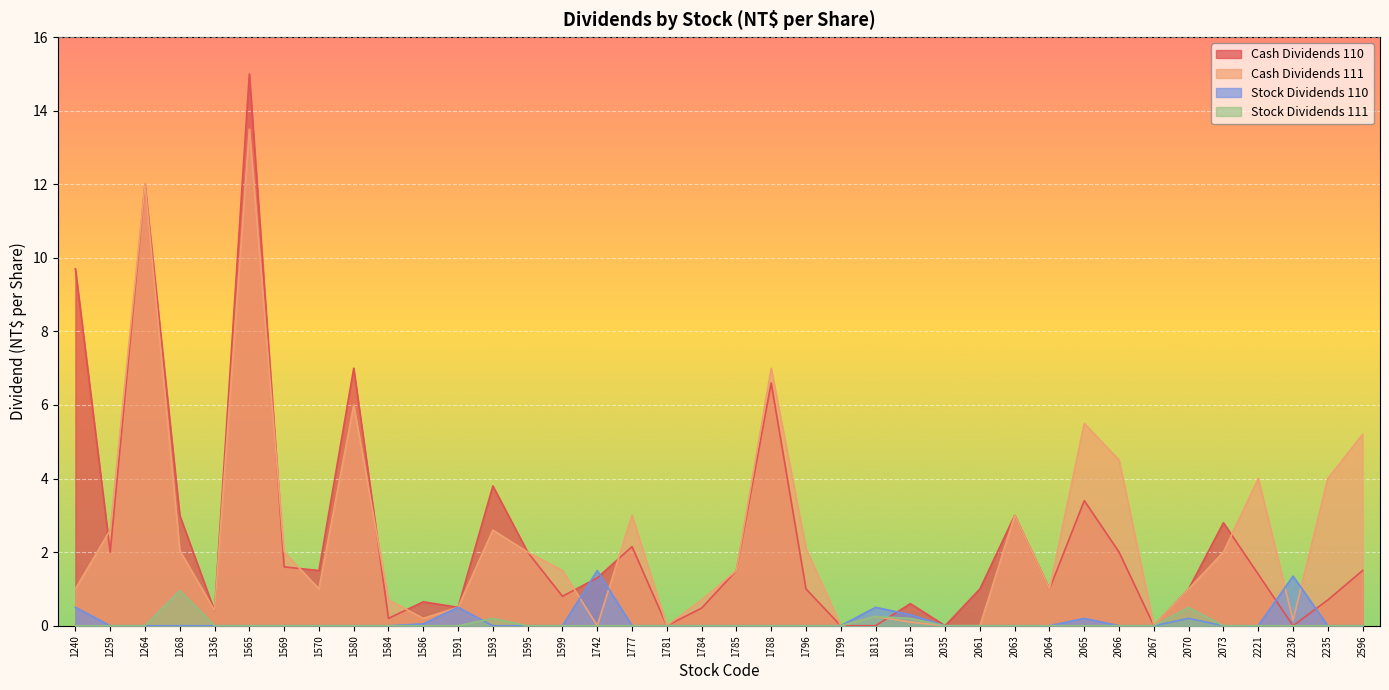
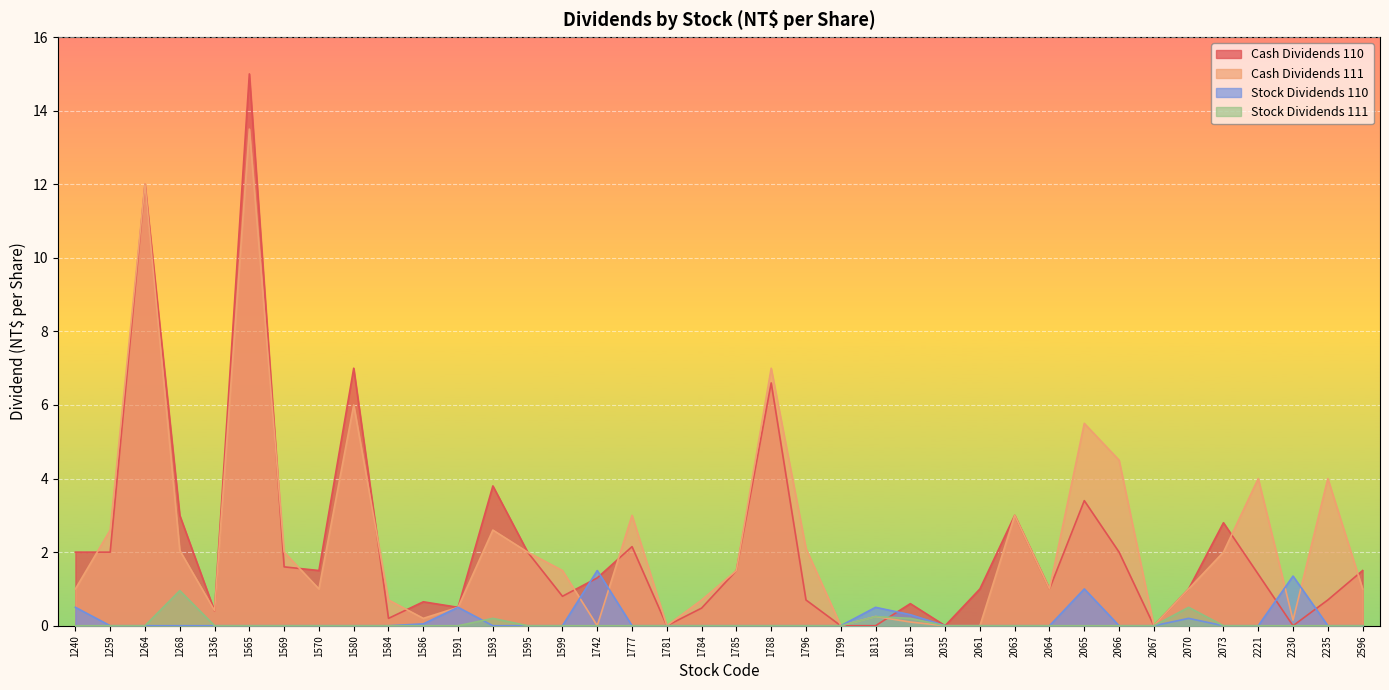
Cash Dividends 110, 1240: 9.7 -> 2.0
Cash Dividends 110, 1796: 1.0 -> 0.7
Stock Dividends 110, 2065: 0.2 -> 1.0
Cash Dividends 111, 2596: 5.2 -> 1.0
